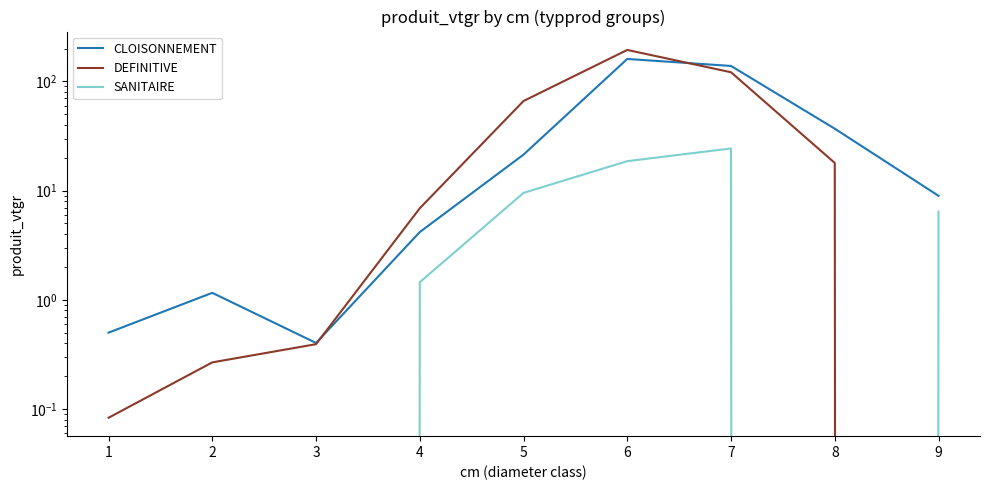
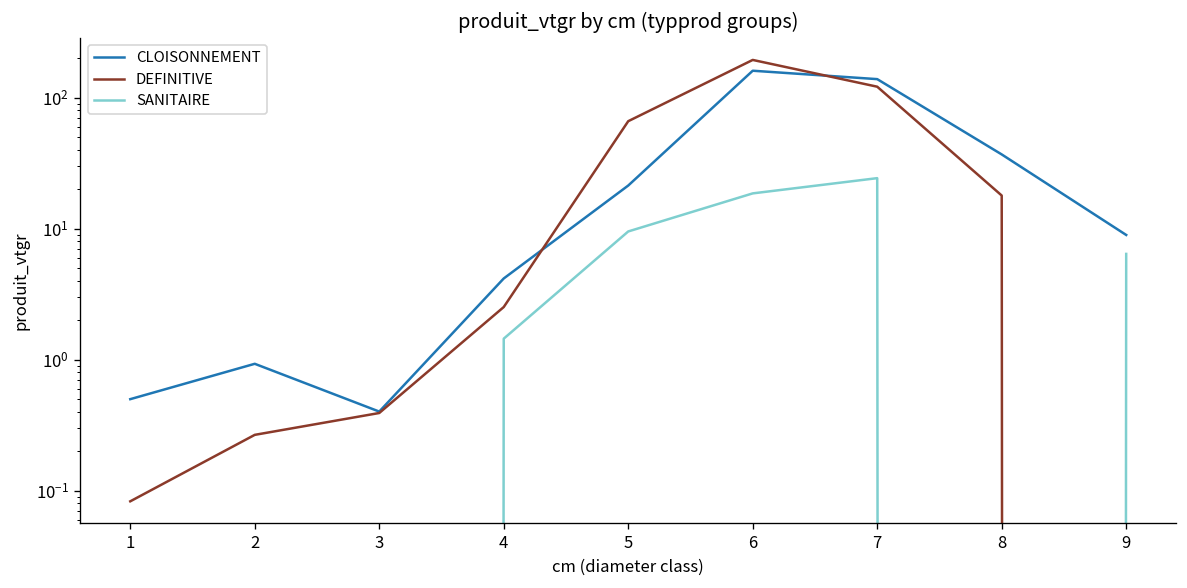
CLOISONNEMENT, 2: 1.2 -> 0.9
DEFINITIVE, 4: 7 -> 2.5
